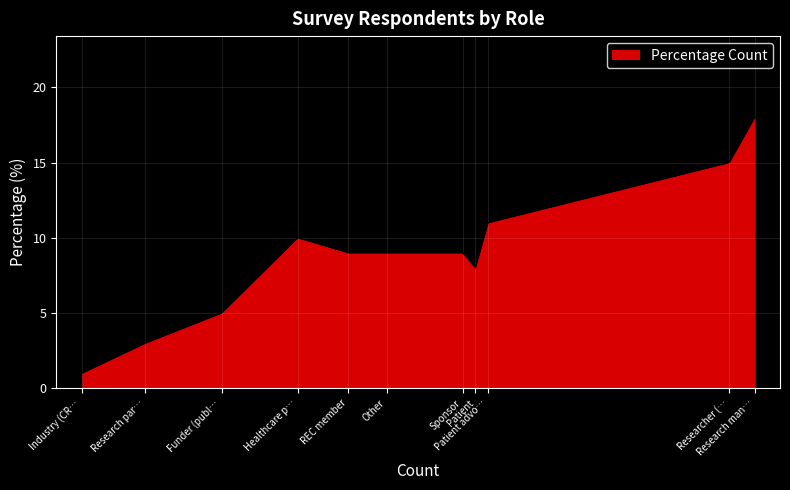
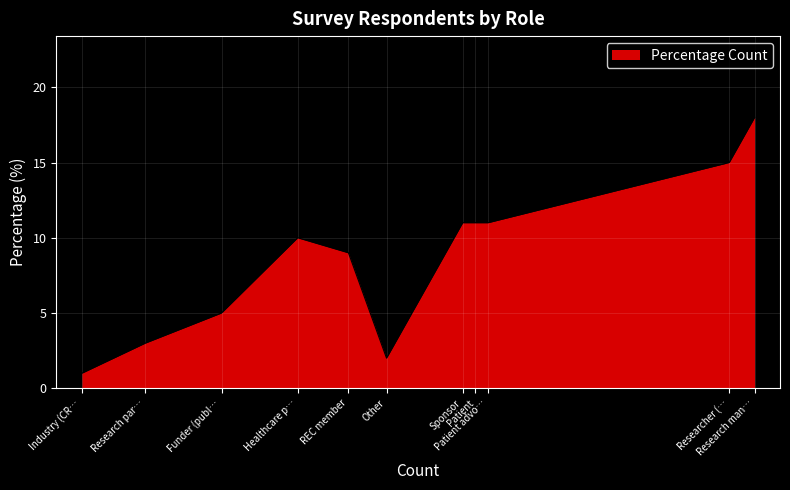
Other: 9 -> 2
Sponsor: 9 -> 11
Patient: 8 -> 11
